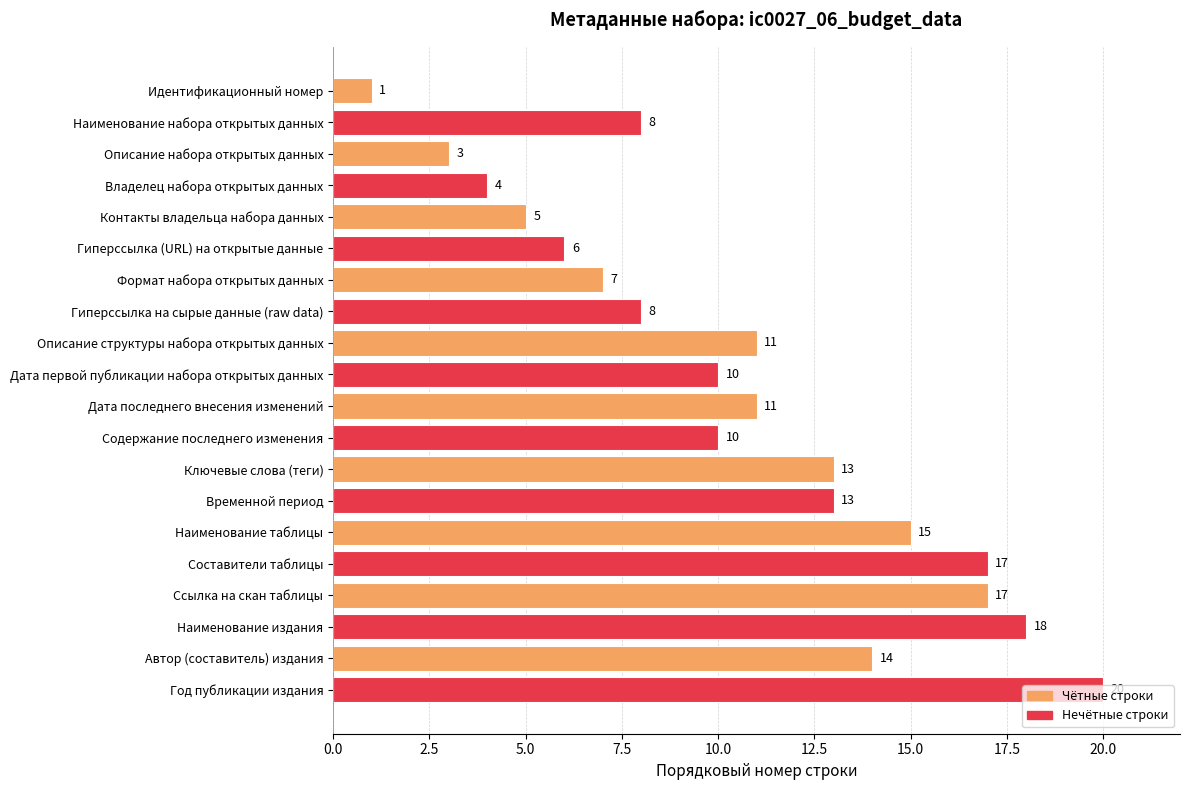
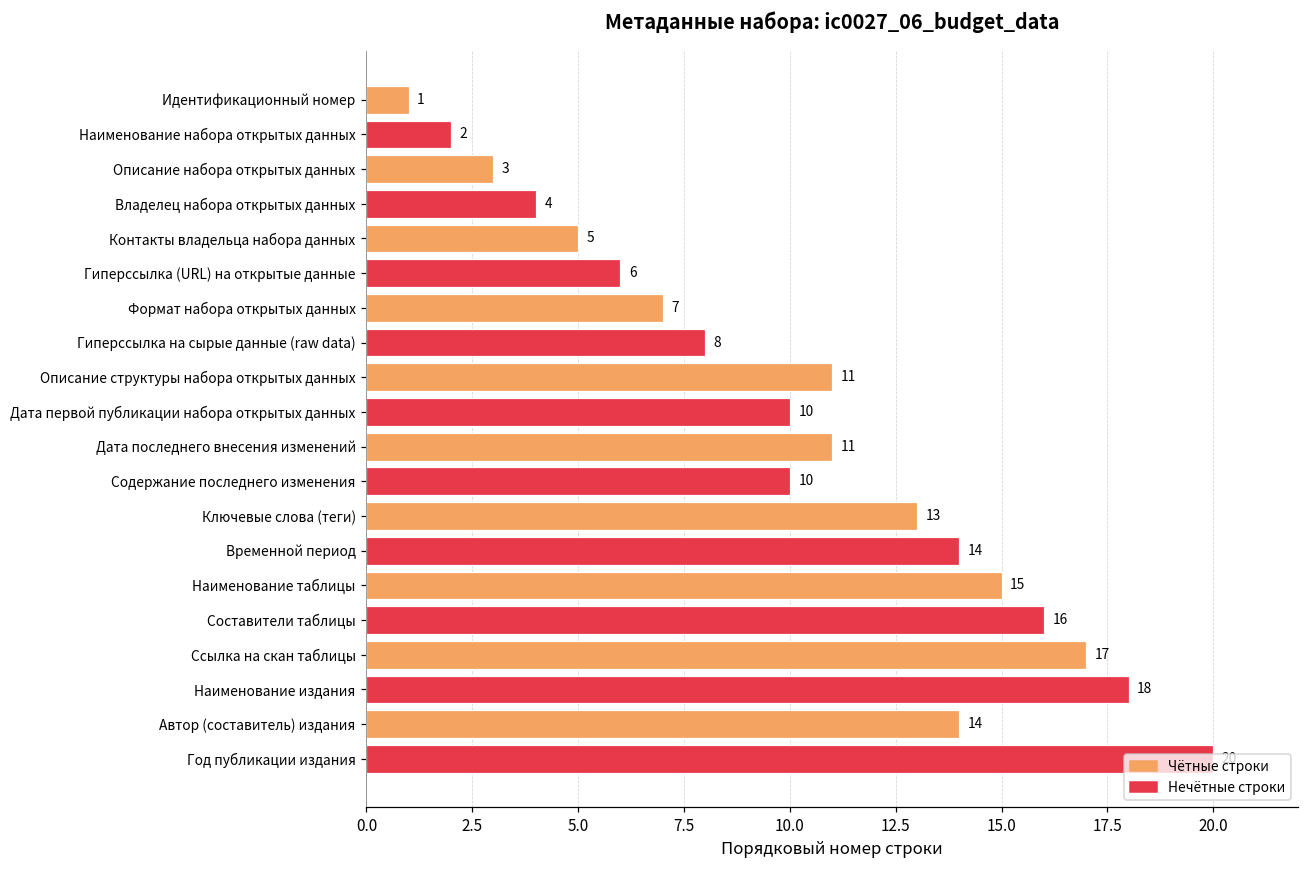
Наименование набора открытых данных: 8 -> 2
Временной период: 13 -> 14
Составители таблицы: 17 -> 16
